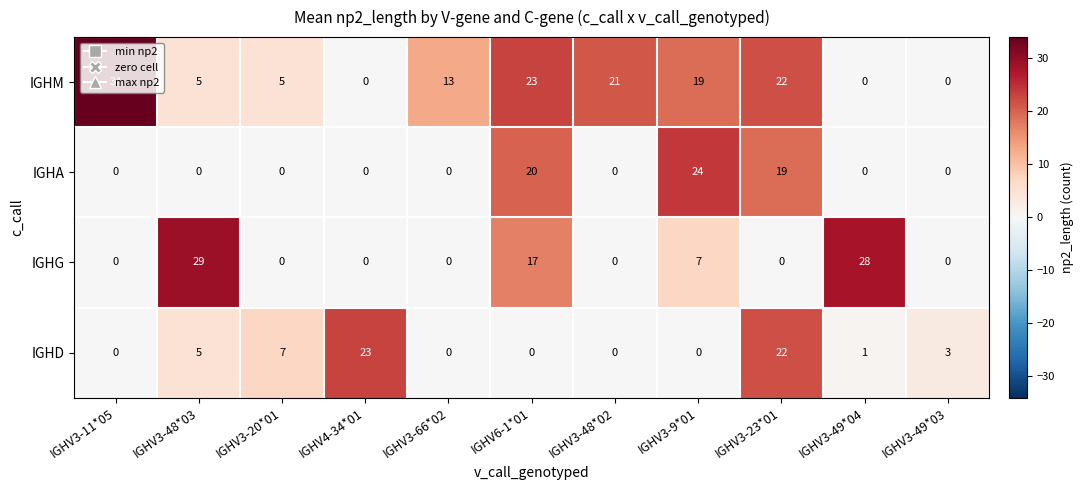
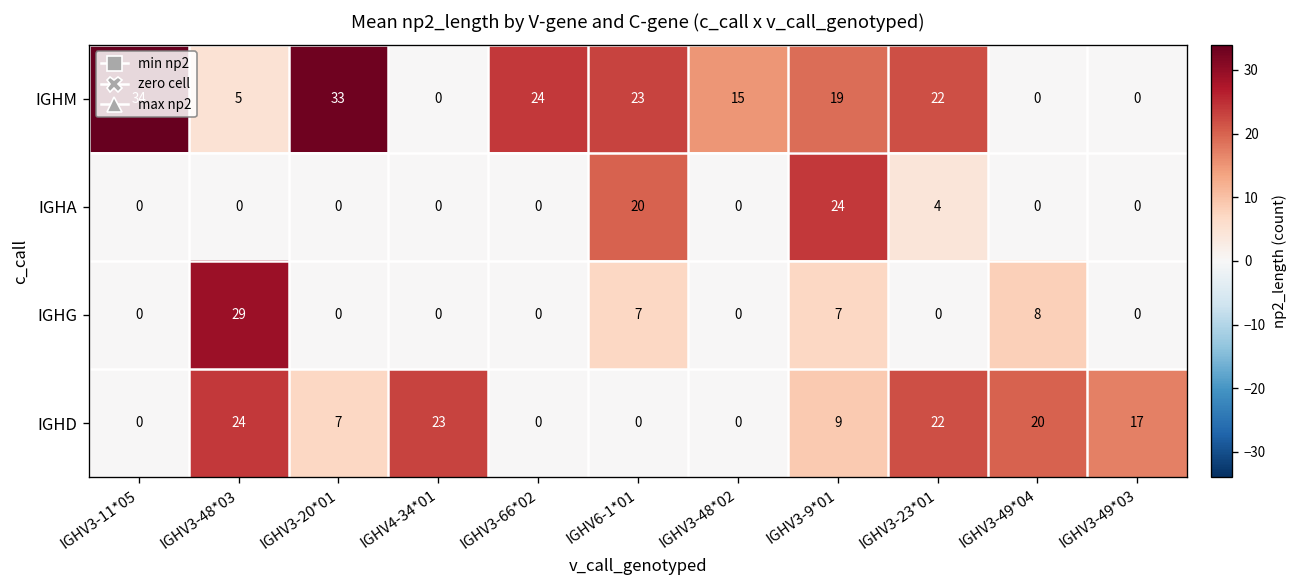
IGHM, IGHV3-20*01: 5 -> 33
IGHM, IGHV3-66*02: 13 -> 24
IGHM, IGHV3-48*02: 21 -> 15
IGHA, IGHV3-23*01: 19 -> 4
IGHG, IGHV6-1*01: 17 -> 7
IGHG, IGHV3-49*04: 28 -> 8
IGHD, IGHV3-48*03: 5 -> 24
IGHD, IGHV3-9*01: 0 -> 9
IGHD, IGHV3-49*04: 1 -> 20
IGHD, IGHV3-49*03: 3 -> 17
